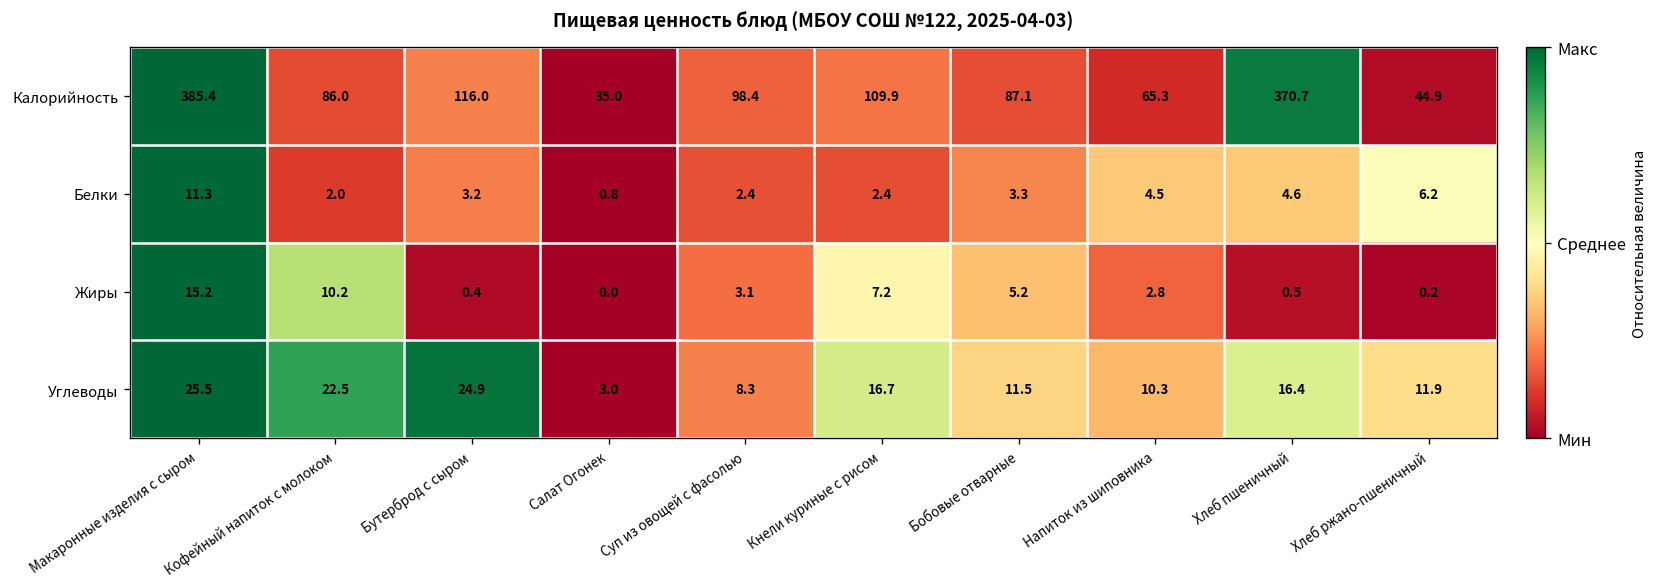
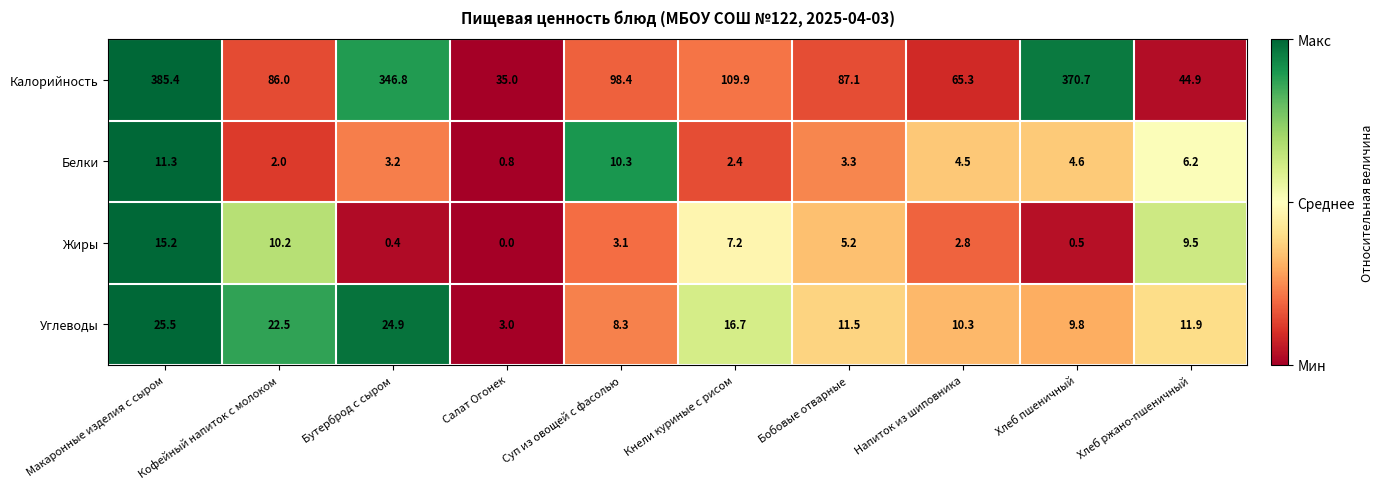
Калорийность, Бутерброд с сыром: 116.0 -> 346.8
Белки, Суп из овощей с фасолью: 2.4 -> 10.3
Жиры, Хлеб ржано-пшеничный: 0.2 -> 9.5
Углеводы, Хлеб пшеничный: 16.4 -> 9.8
